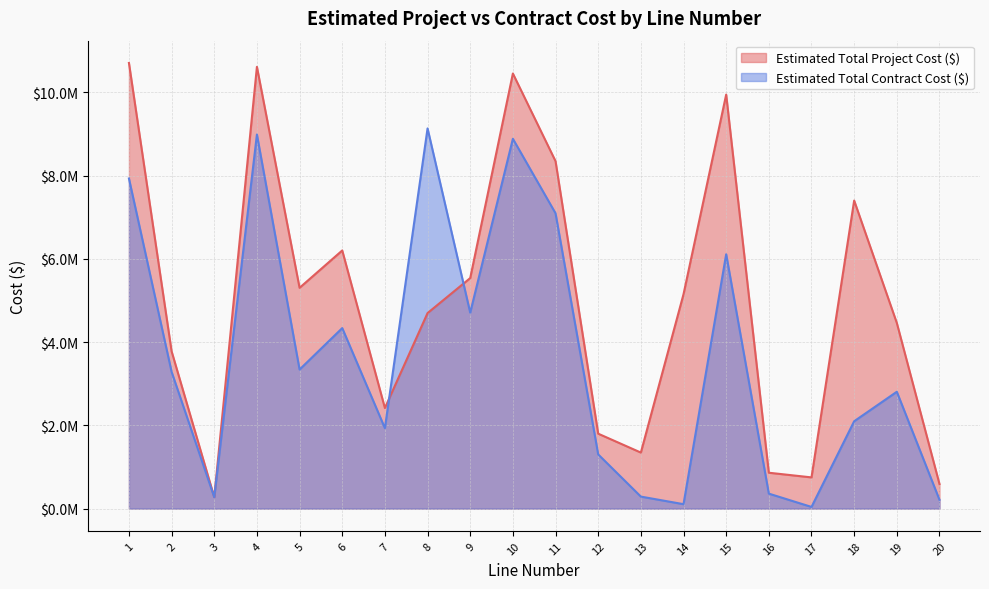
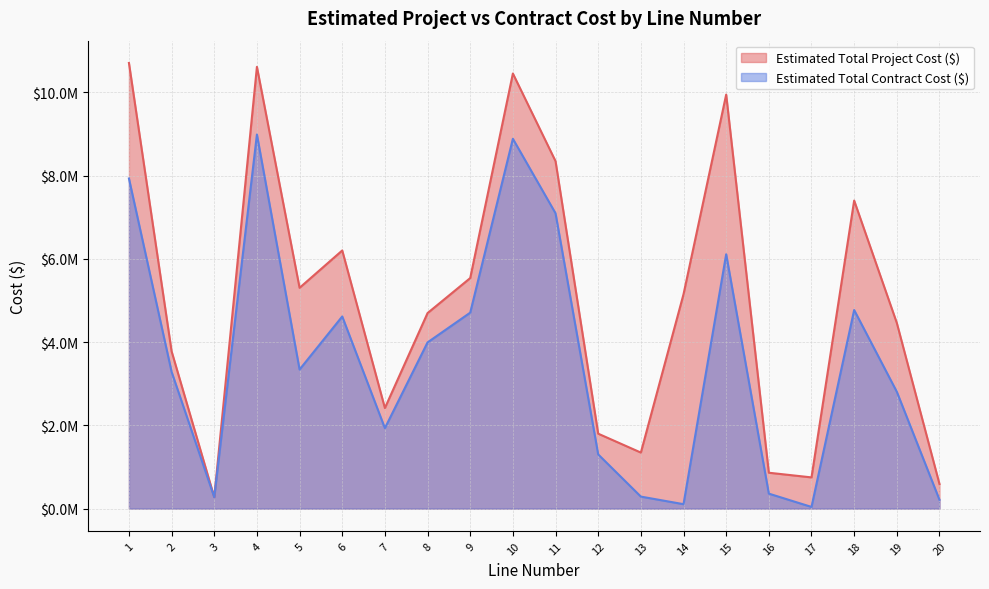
Estimated Total Contract Cost ($), 6: $4300000 -> $4600000
Estimated Total Contract Cost ($), 8: $9100000 -> $4000000
Estimated Total Contract Cost ($), 18: $2100000 -> $4800000
